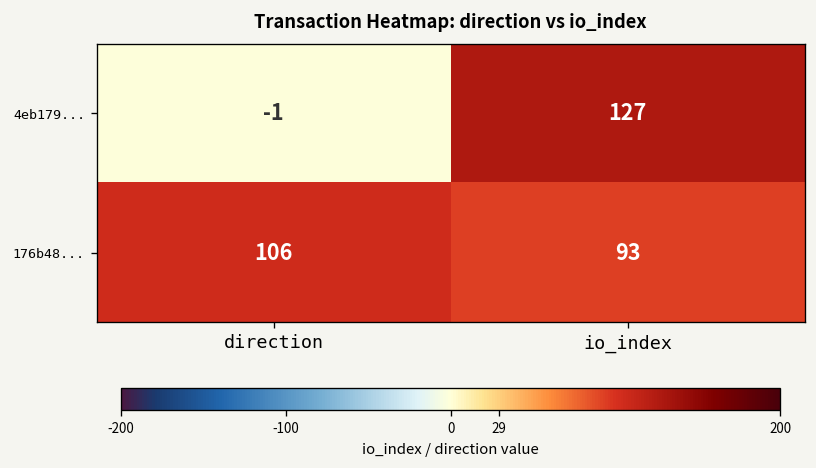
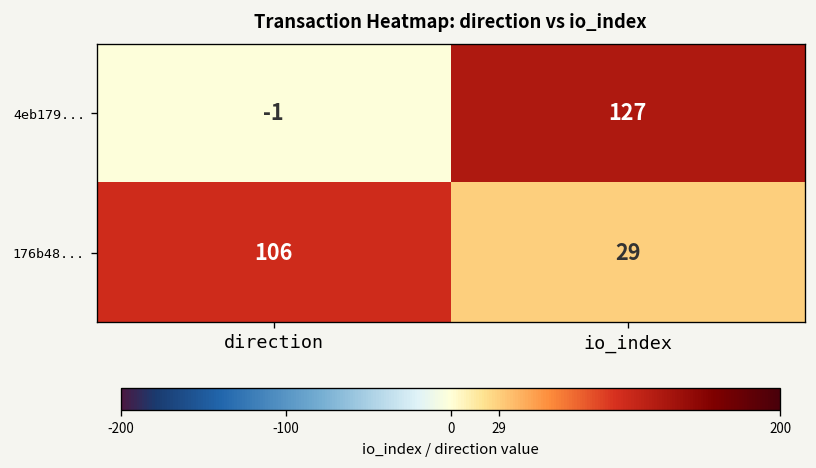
176b48..., io_index: 93 -> 29
